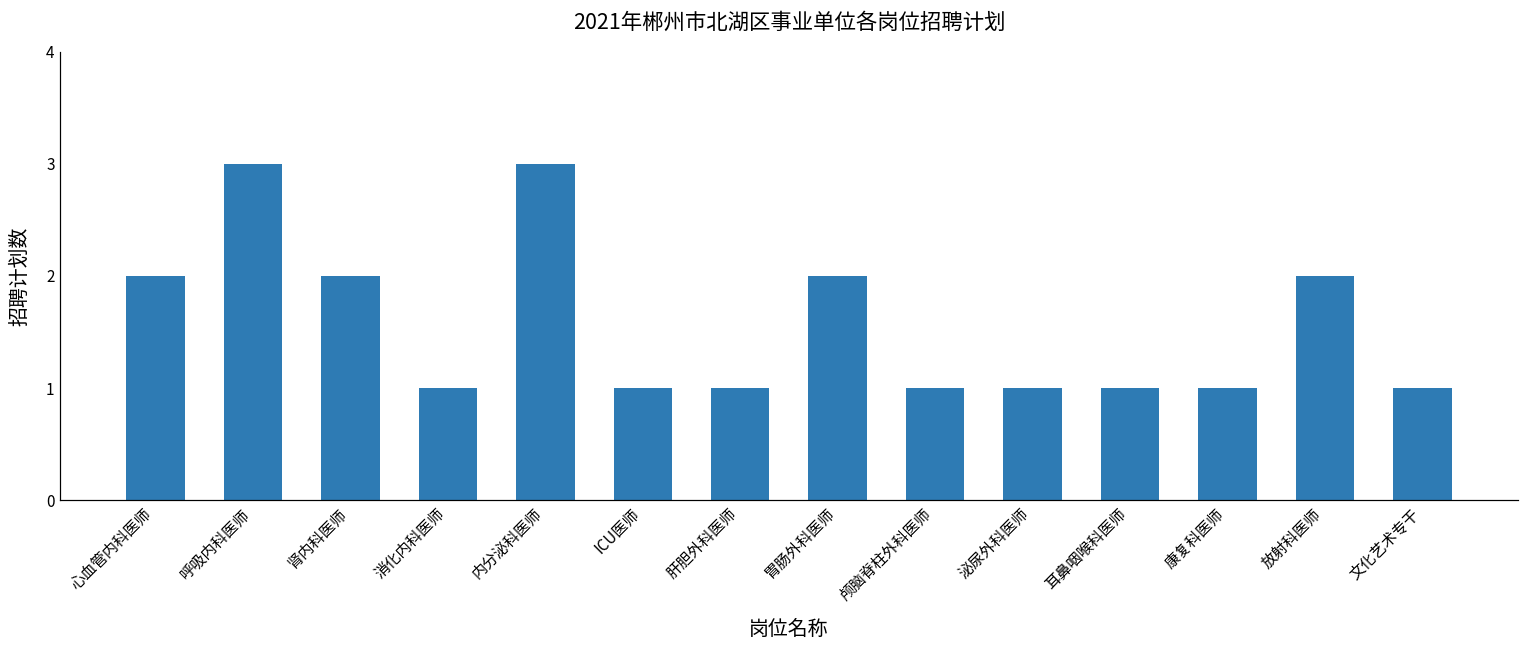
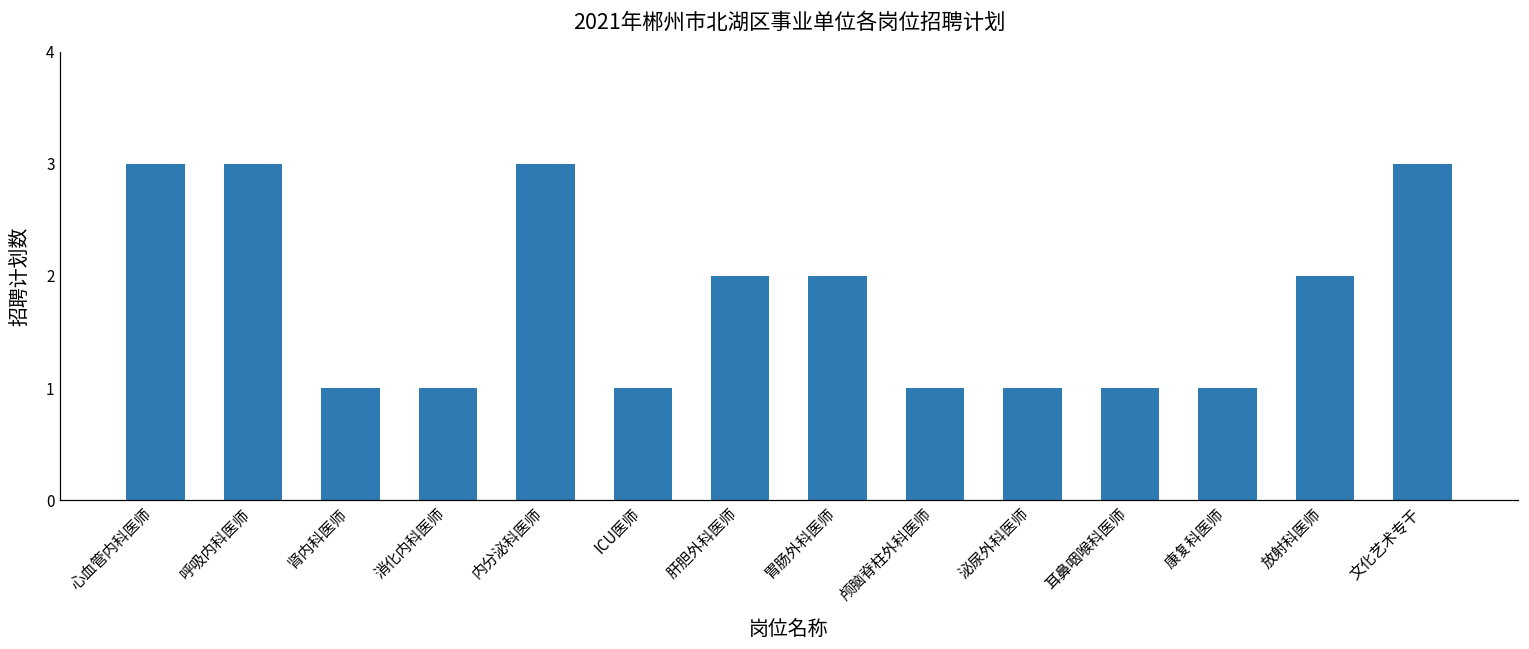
心血管内科医师: 2 -> 3
肾内科医师: 2 -> 1
肝胆外科医师: 1 -> 2
文化艺术专干: 1 -> 3
